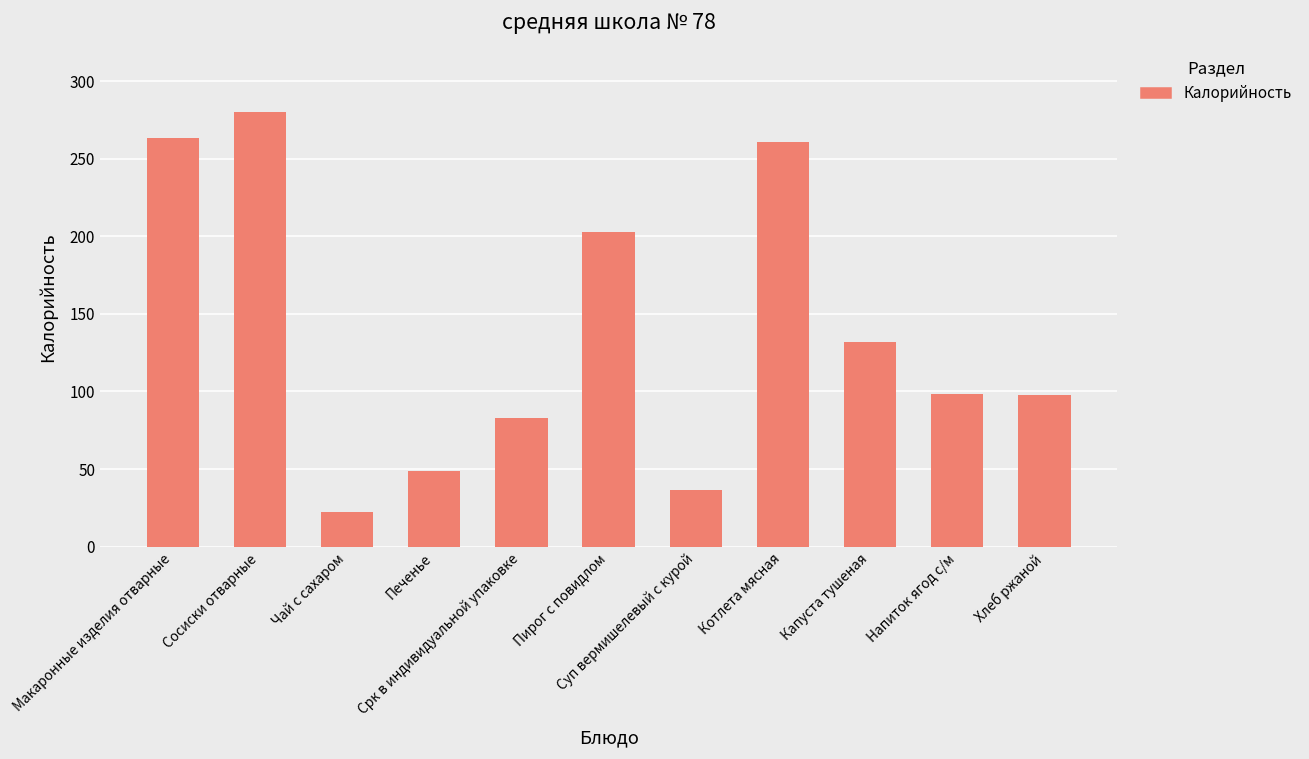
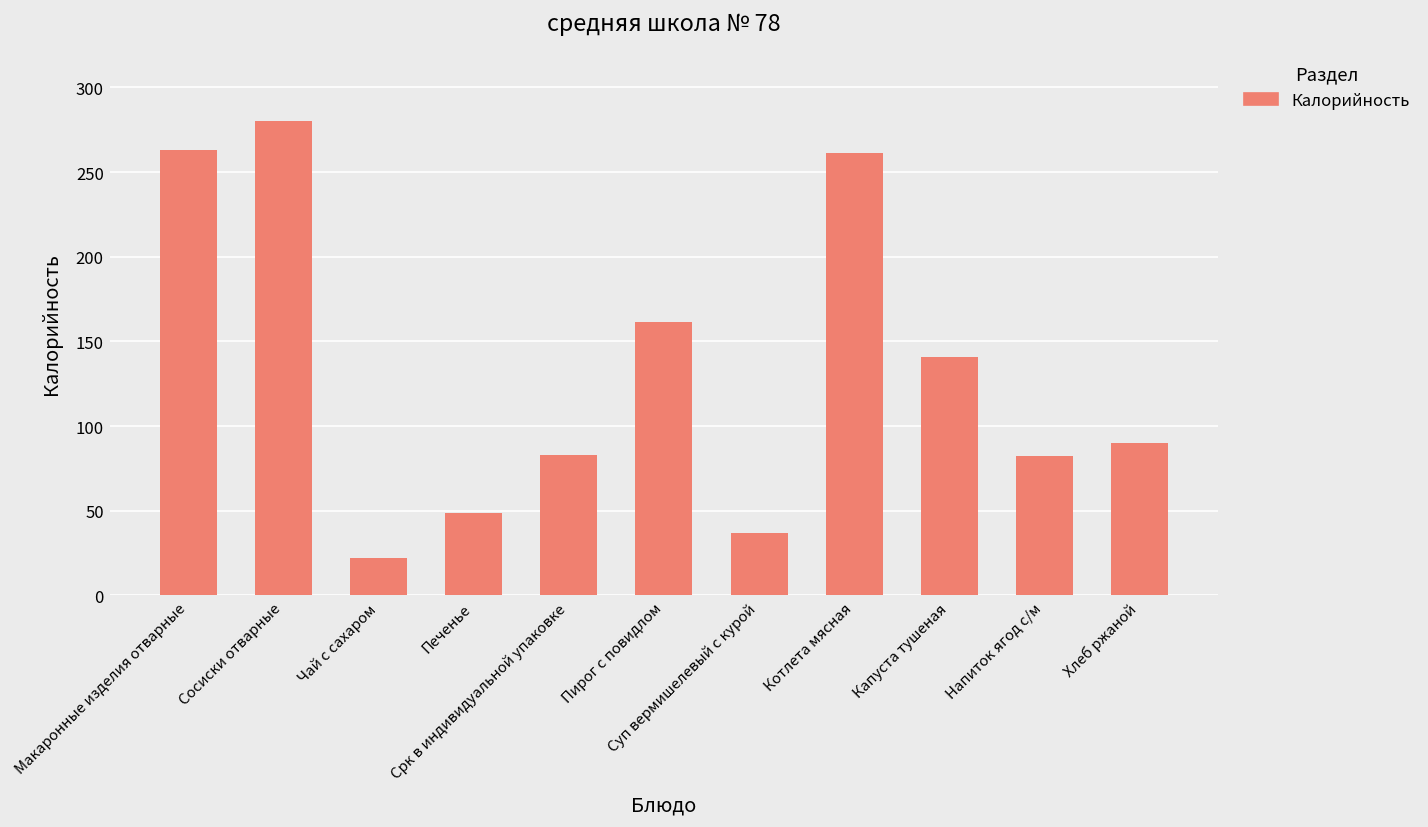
Пирог с повидлом: 203 -> 161
Капуста тушеная: 132 -> 141
Напиток ягод с/м: 99 -> 82
Хлеб ржаной: 98 -> 90
